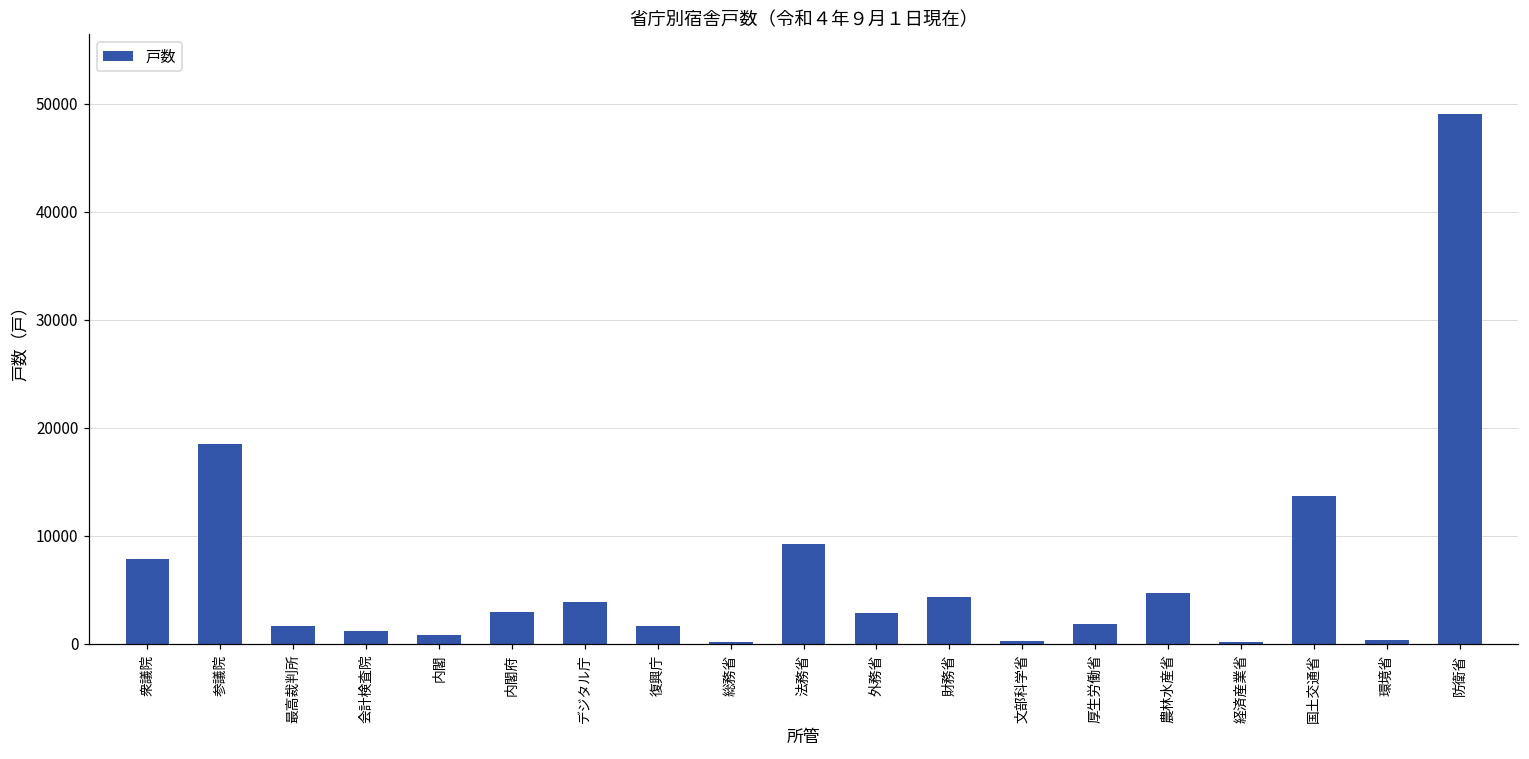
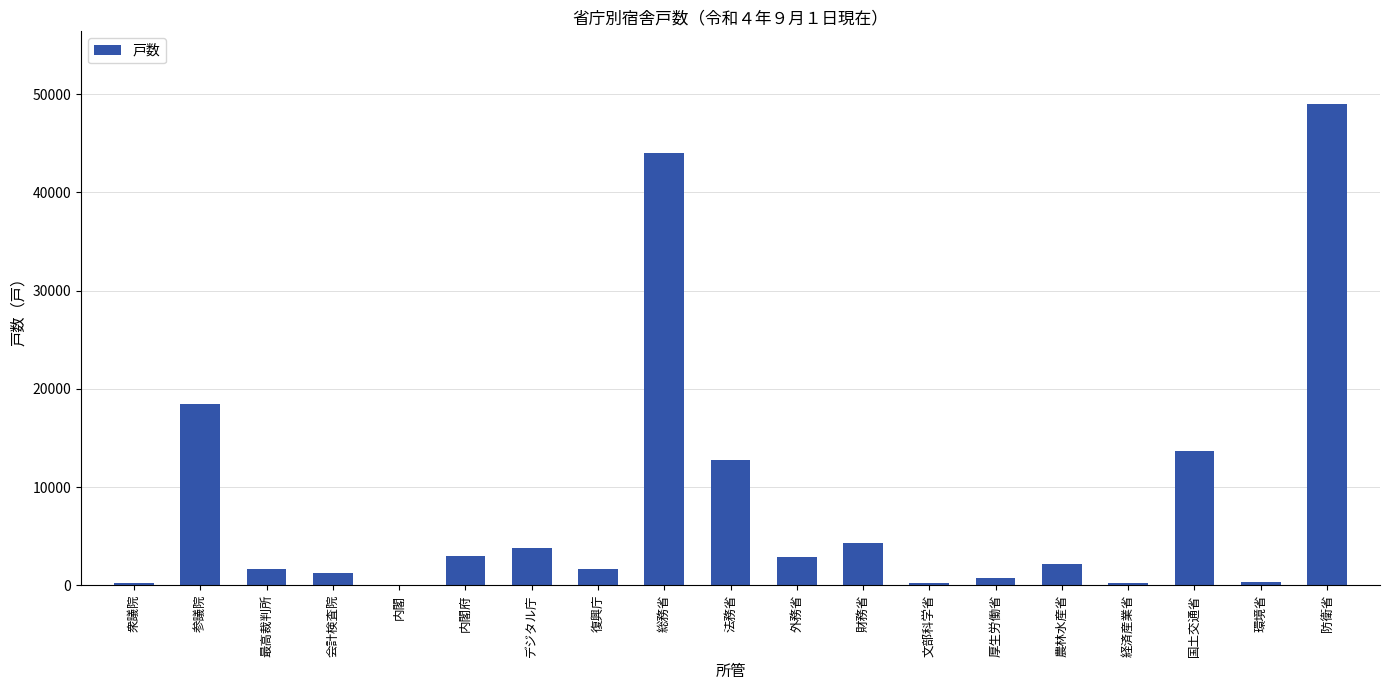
衆議院: 8000 -> 0
内閣: 1000 -> 0
総務省: 0 -> 44000
法務省: 9000 -> 13000
厚生労働省: 2000 -> 1000
農林水産省: 5000 -> 2000
